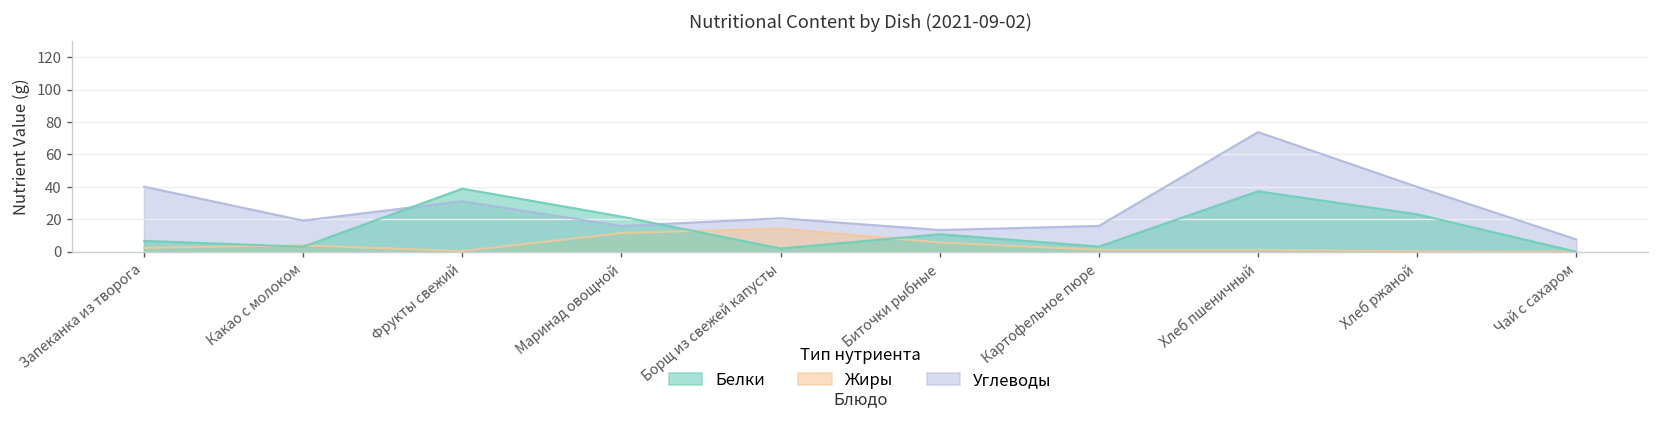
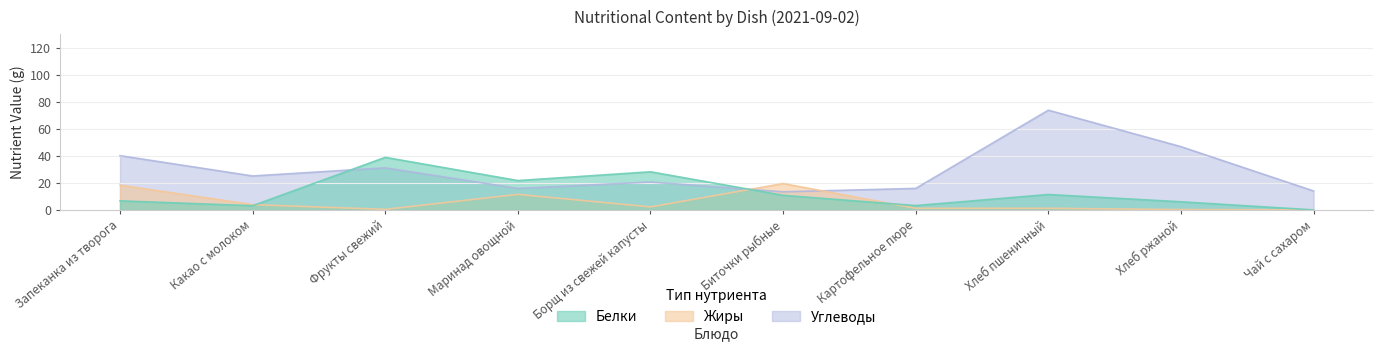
Жиры, Запеканка из творога: 2 -> 18
Углеводы, Какао с молоком: 19 -> 25
Жиры, Борщ из свежей капусты: 14 -> 2
Белки, Борщ из свежей капусты: 2 -> 28
Жиры, Биточки рыбные: 6 -> 20
Белки, Хлеб пшеничный: 37 -> 11
Углеводы, Хлеб ржаной: 40 -> 47
Белки, Хлеб ржаной: 23 -> 6
Углеводы, Чай с сахаром: 8 -> 14
